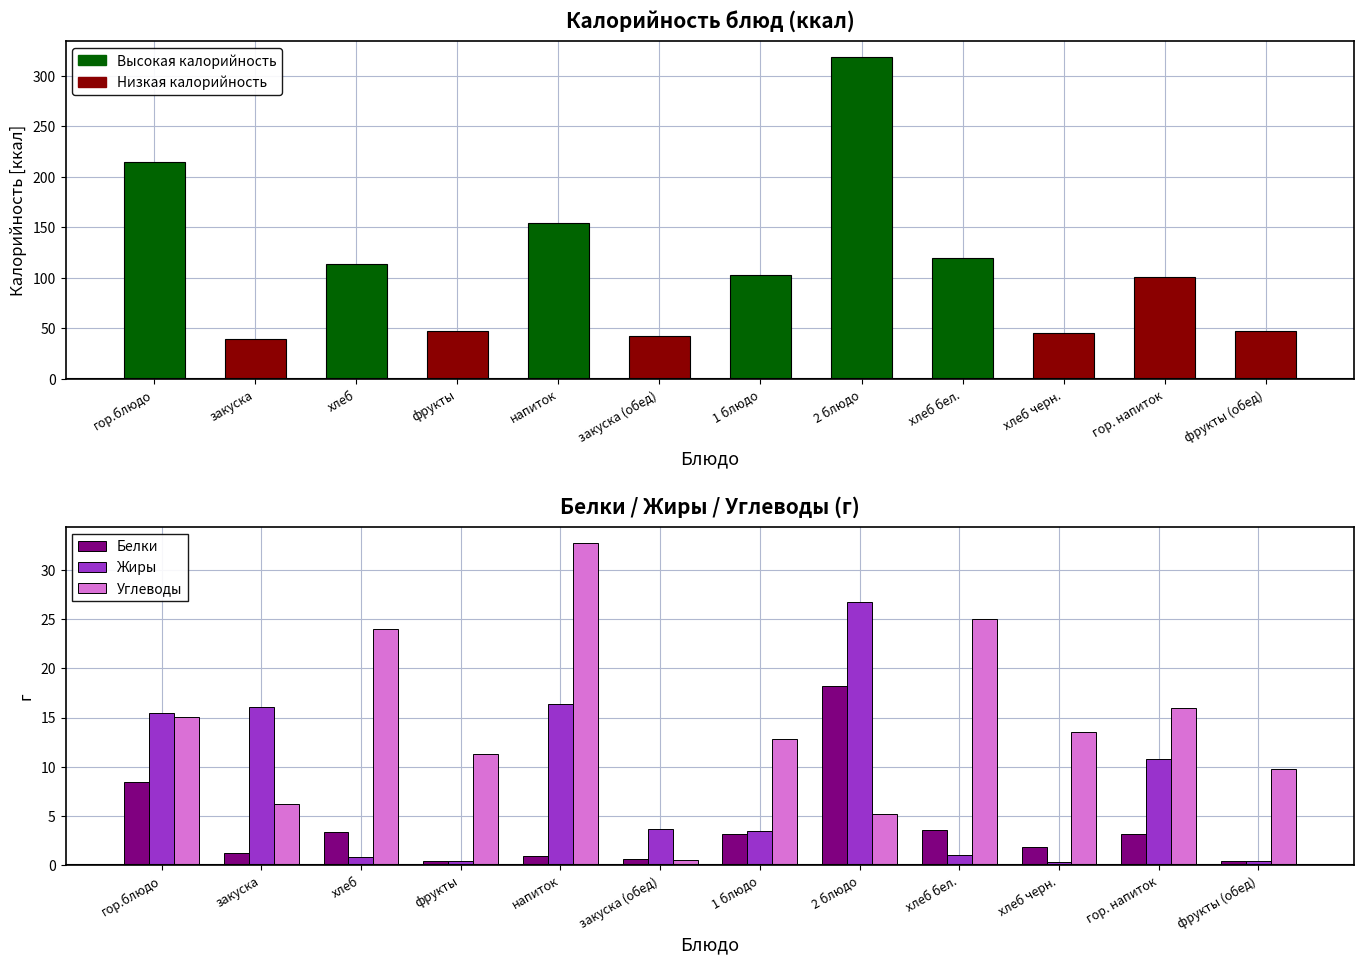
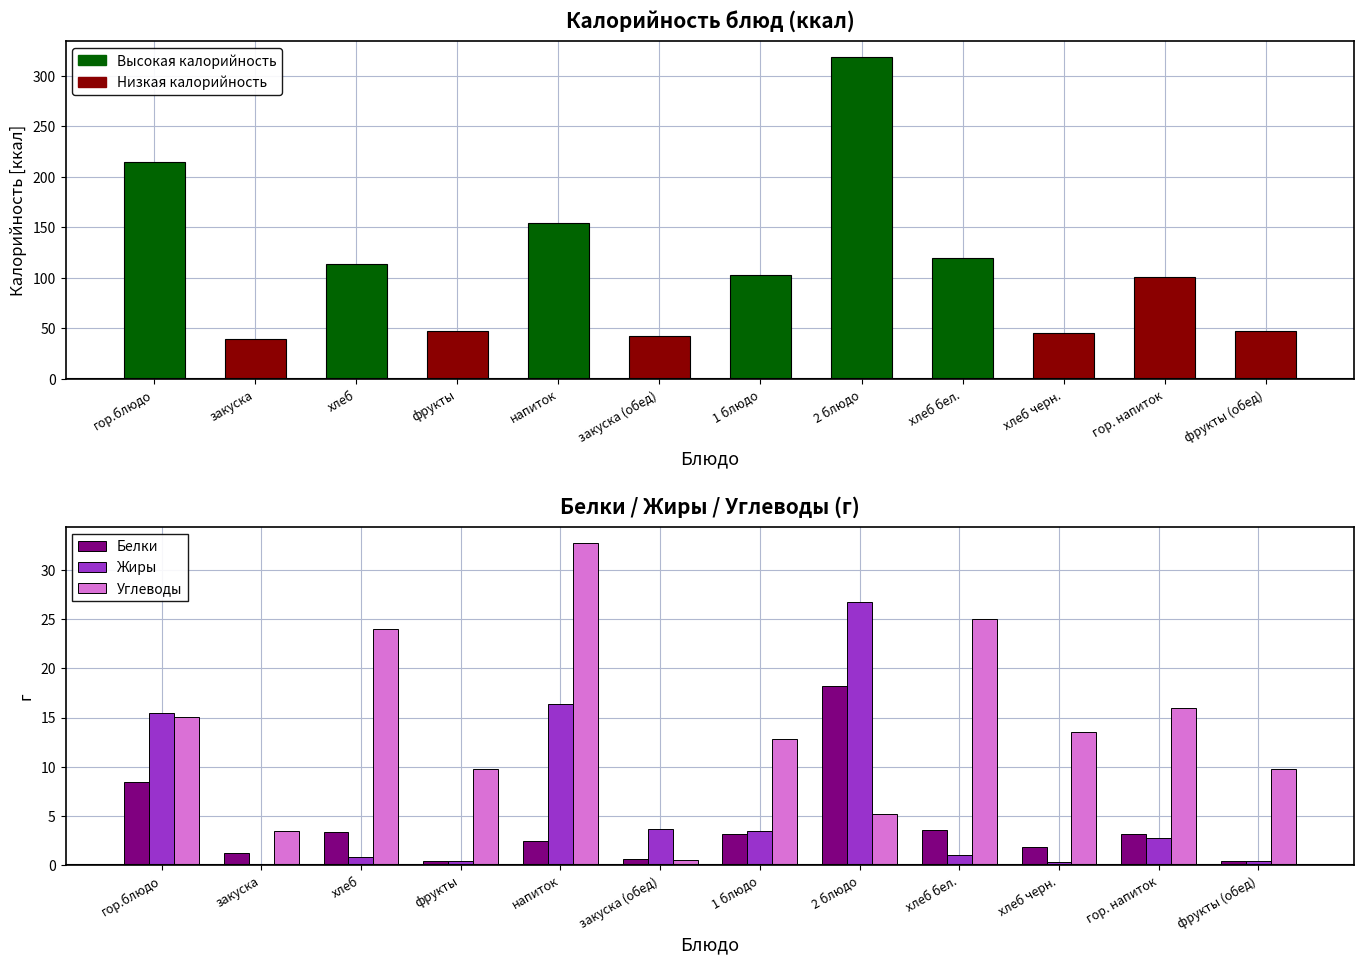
Белки / Жиры / Углеводы (г), Жиры, закуска: 16 -> 0
Белки / Жиры / Углеводы (г), Углеводы, закуска: 6 -> 3
Белки / Жиры / Углеводы (г), Углеводы, фрукты: 11 -> 10
Белки / Жиры / Углеводы (г), Белки, напиток: 1 -> 2
Белки / Жиры / Углеводы (г), Жиры, гор. напиток: 11 -> 3
